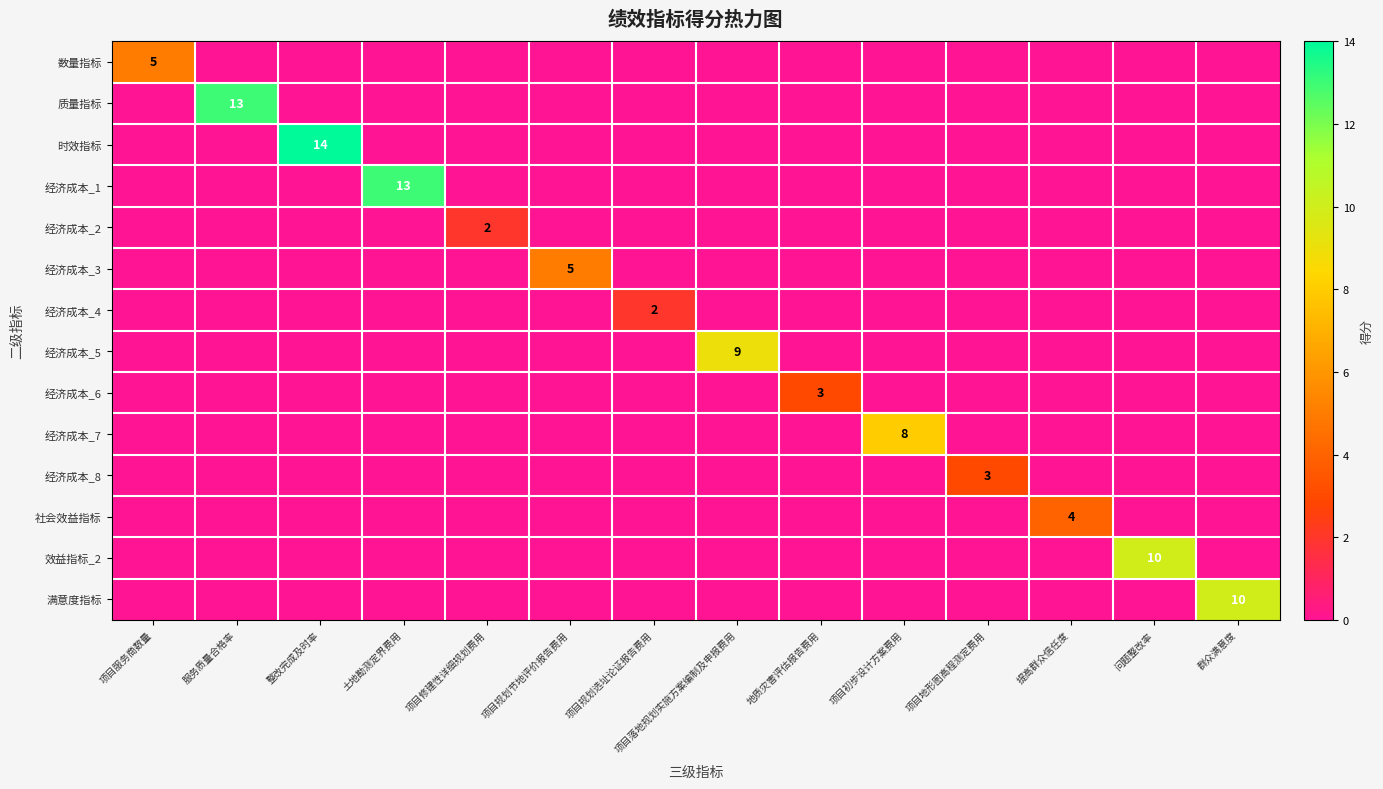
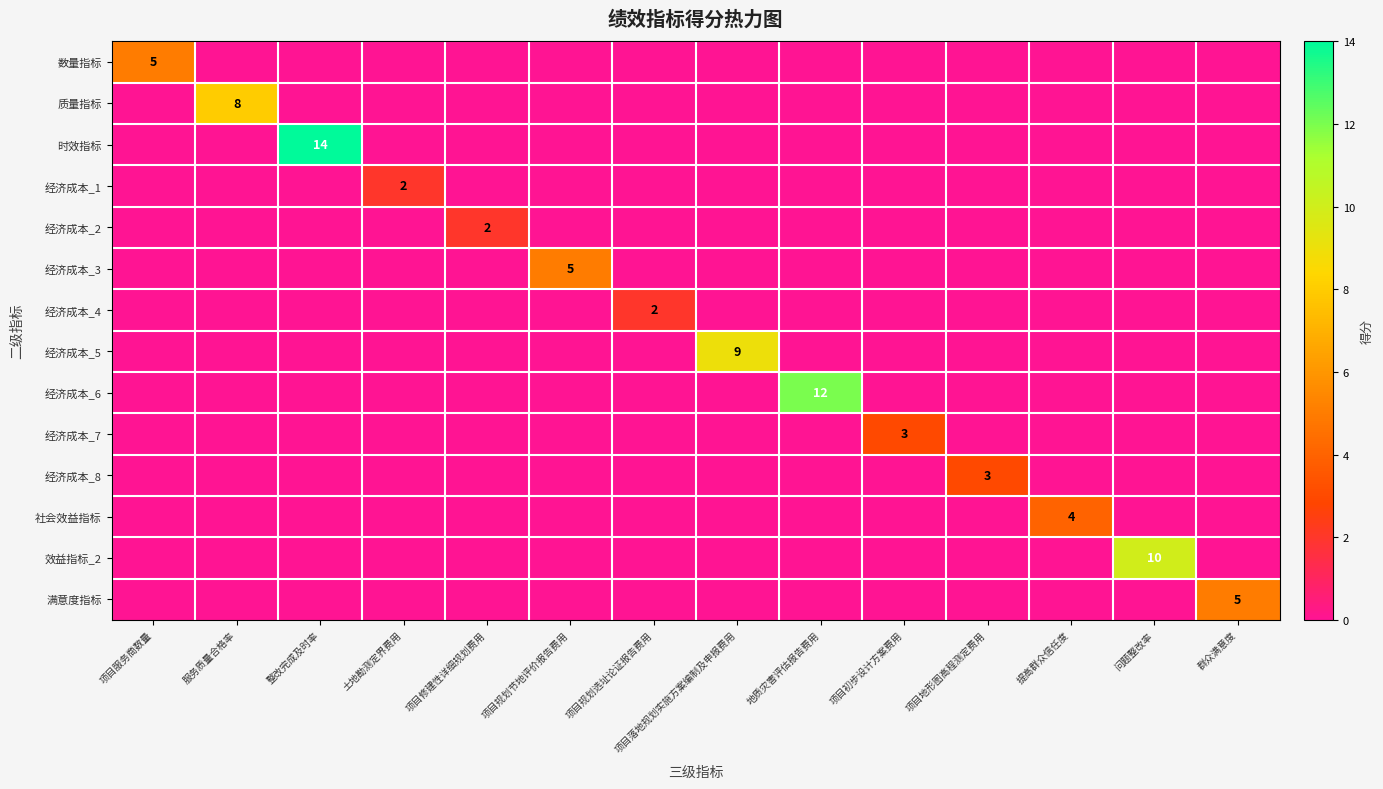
质量指标, 服务质量合格率: 13 -> 8
经济成本_1, 土地勘测定界费用: 13 -> 2
经济成本_6, 地质灾害评估报告费用: 3 -> 12
经济成本_7, 项目初步设计方案费用: 8 -> 3
满意度指标, 群众满意度: 10 -> 5
